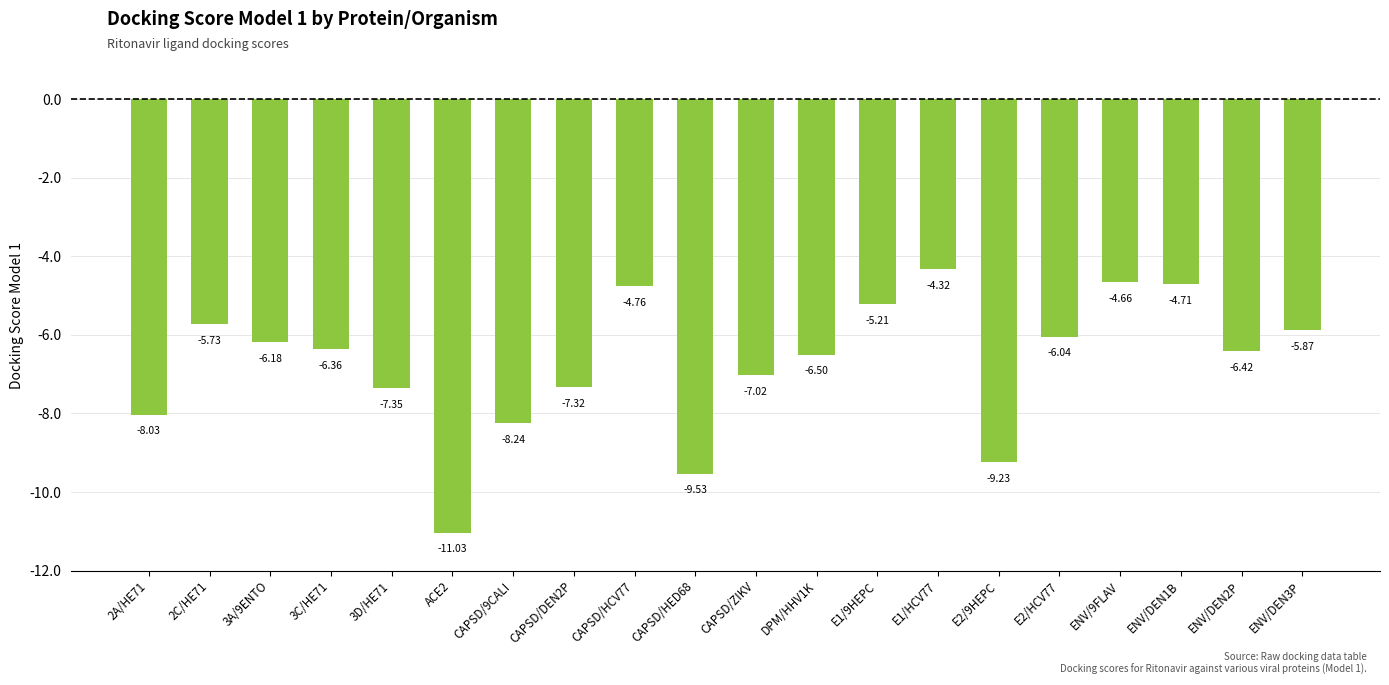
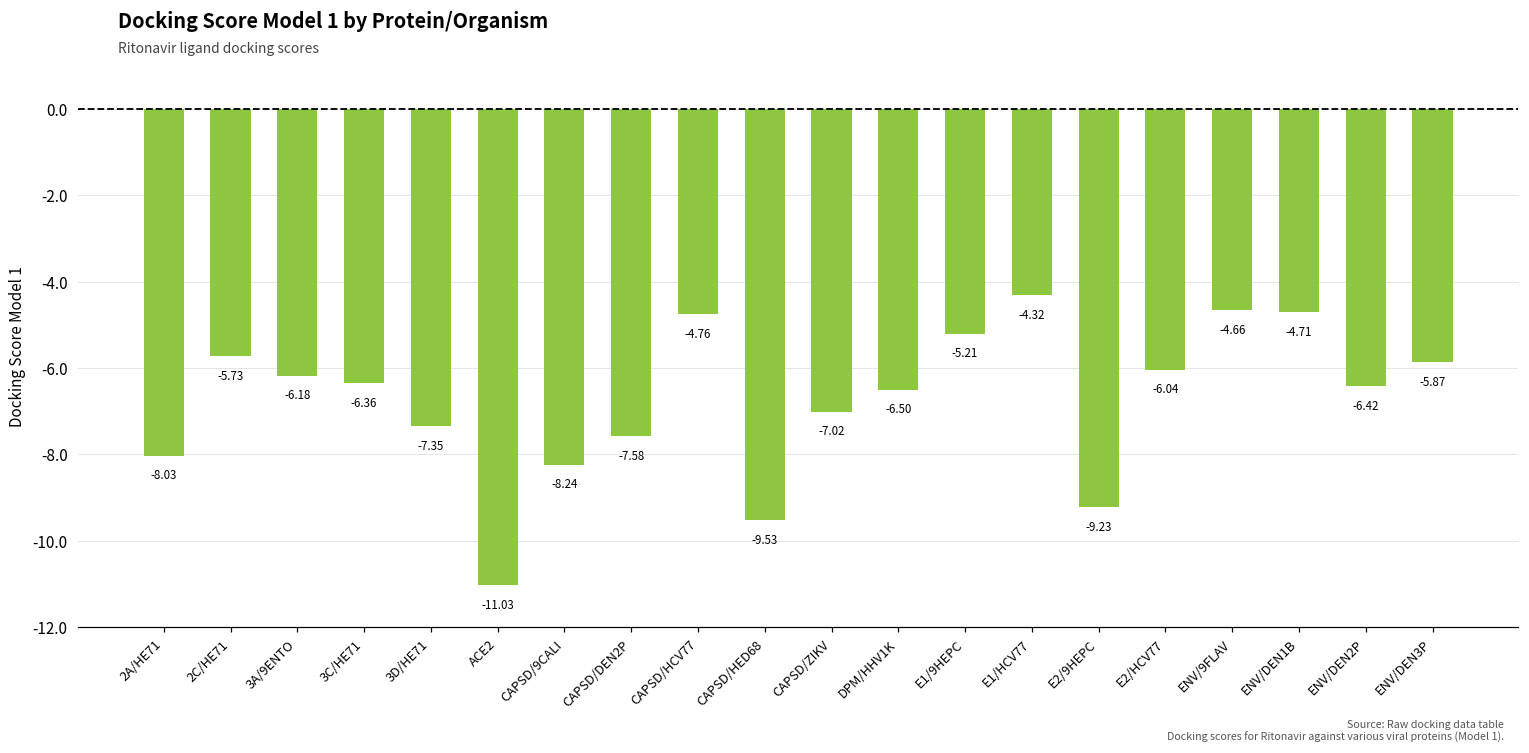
CAPSD/DEN2P: -7.32 -> -7.58
